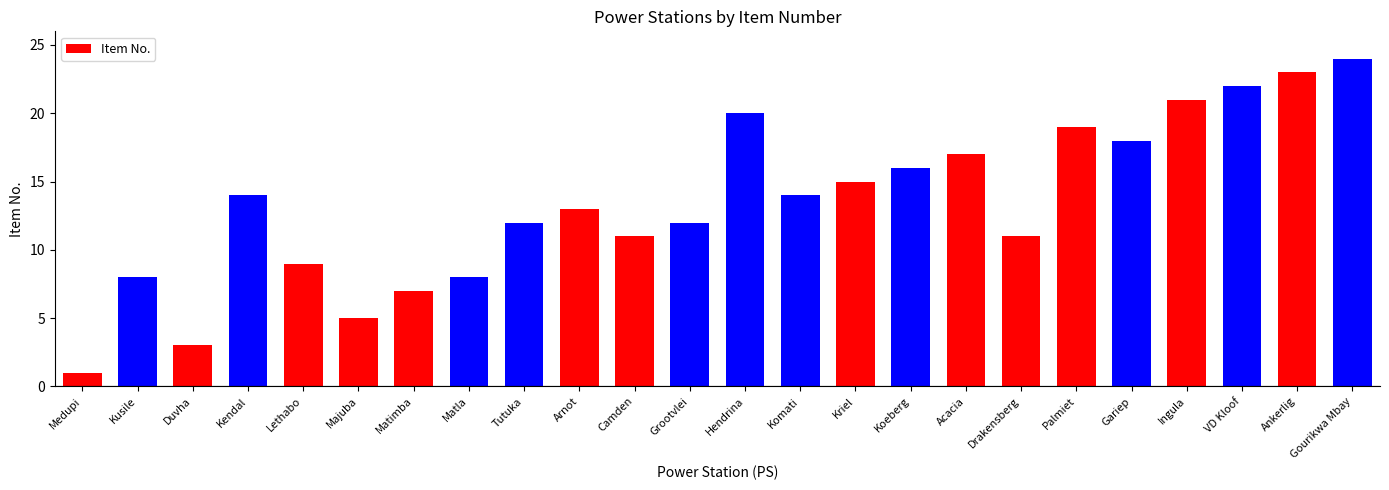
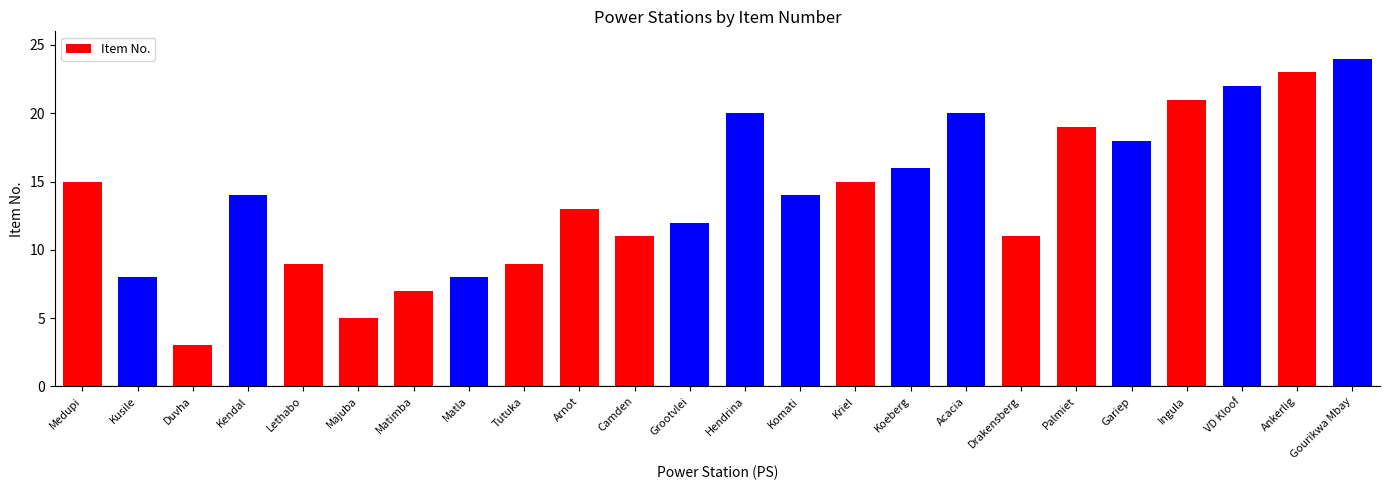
Medupi: 1 -> 15
Tutuka: 12 -> 9
Acacia: 17 -> 20
